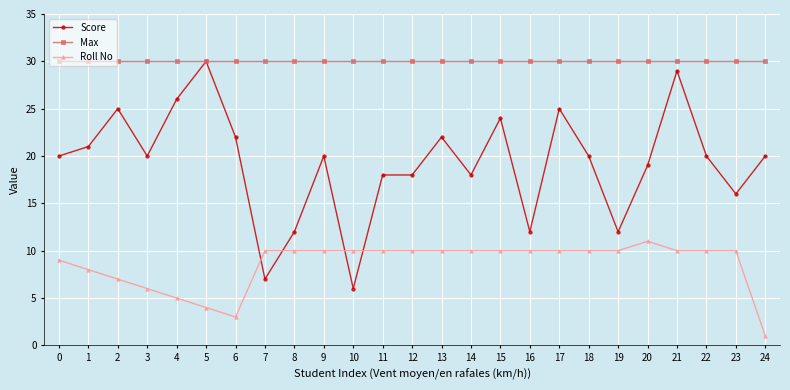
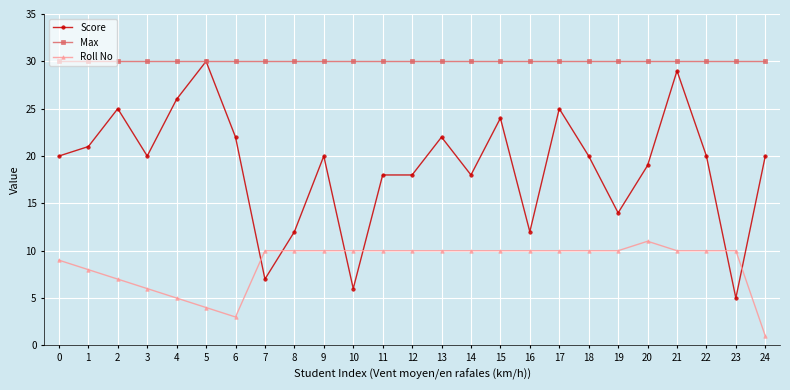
Score, 19: 12 -> 14
Score, 23: 16 -> 5
